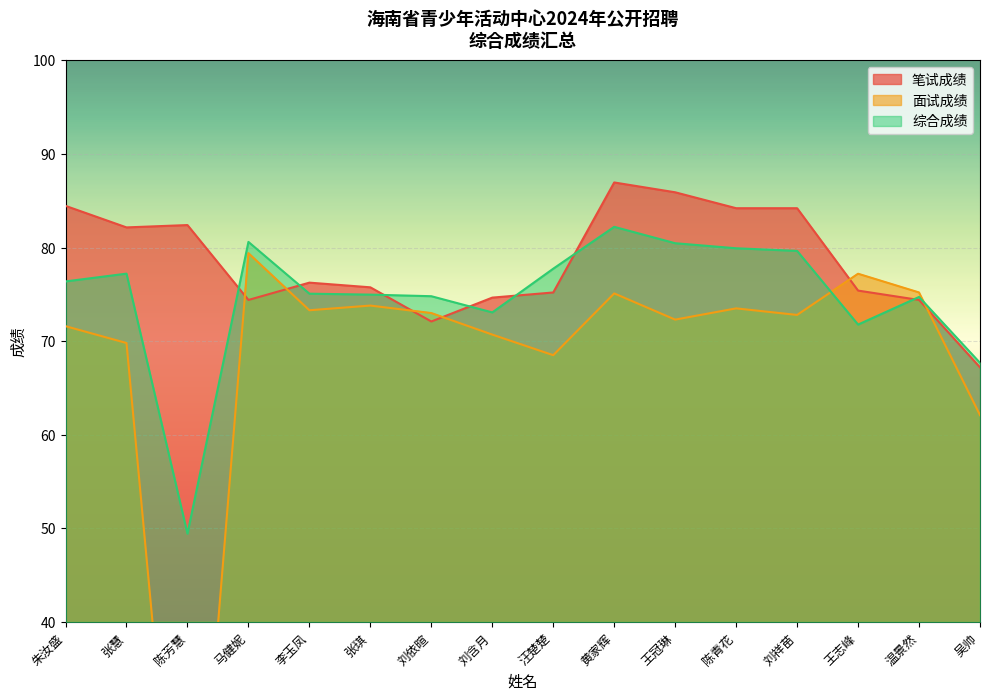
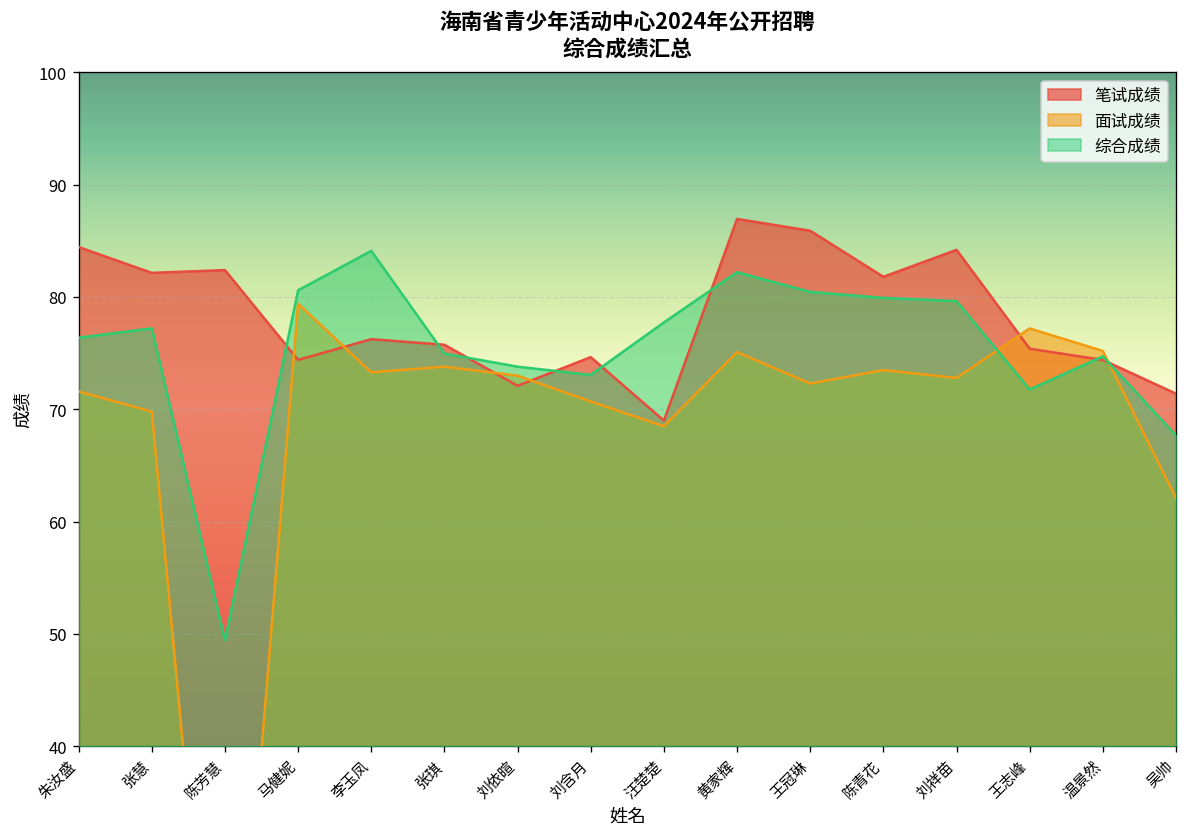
综合成绩, 李玉凤: 75 -> 84
综合成绩, 刘依暄: 75 -> 74
笔试成绩, 汪楚楚: 75 -> 69
笔试成绩, 陈青花: 84 -> 82
笔试成绩, 吴帅: 67 -> 71
